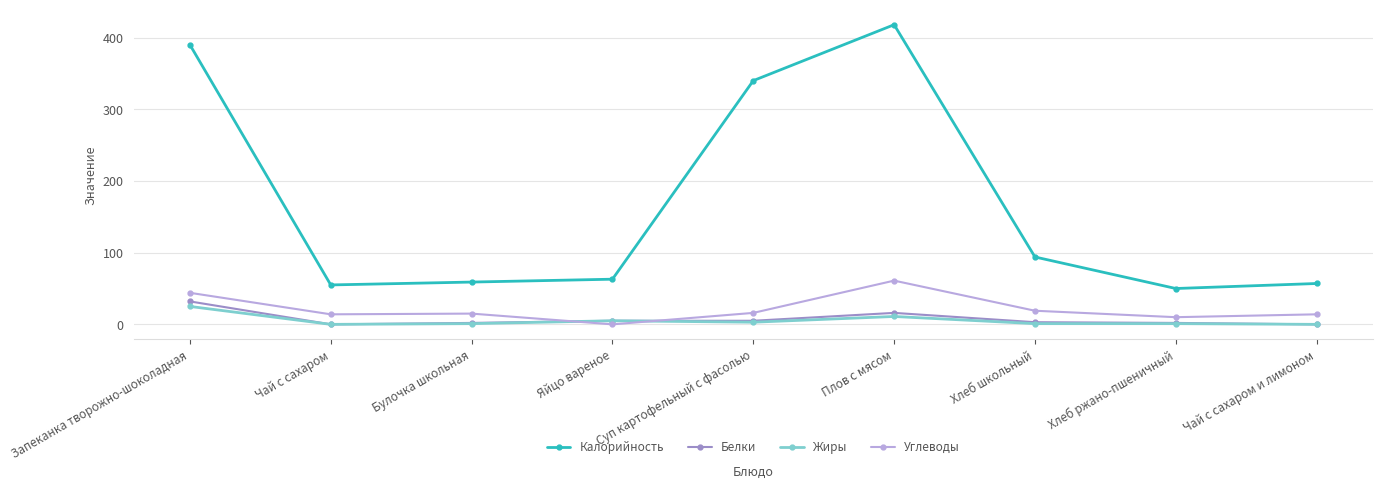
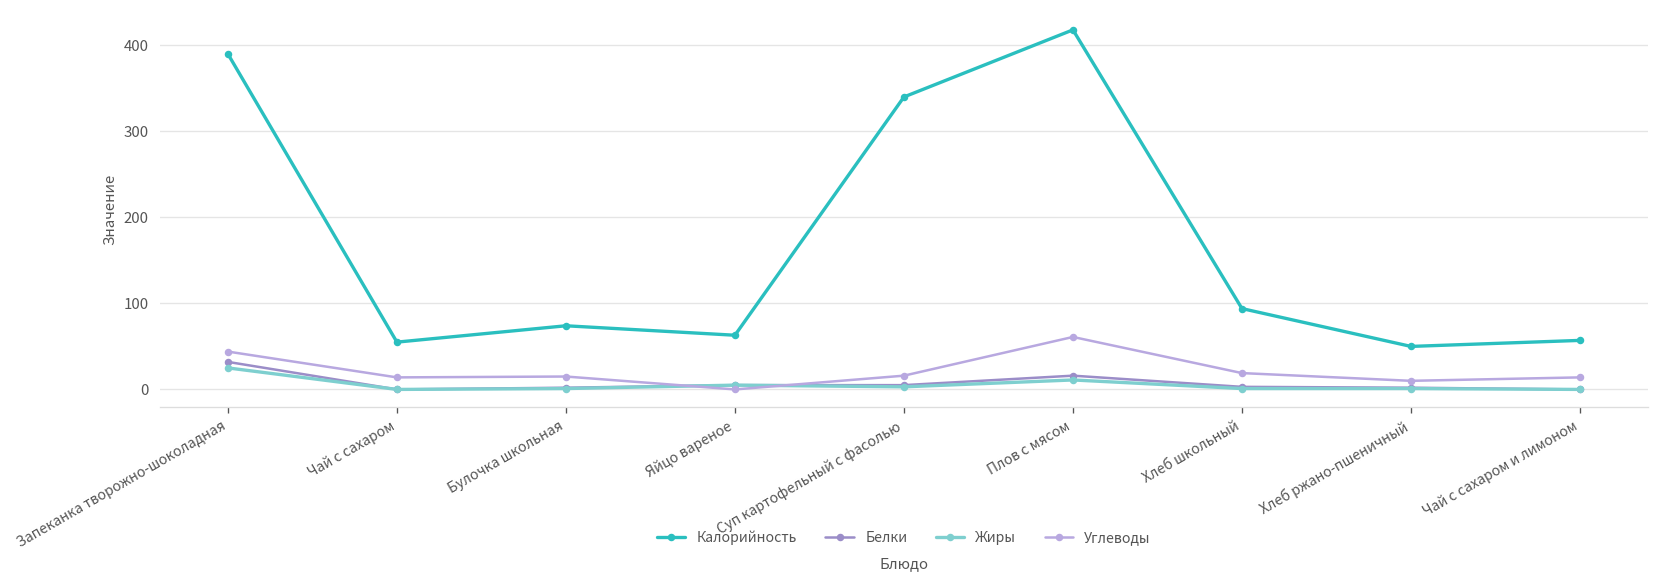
Калорийность, Булочка школьная: 60 -> 70
